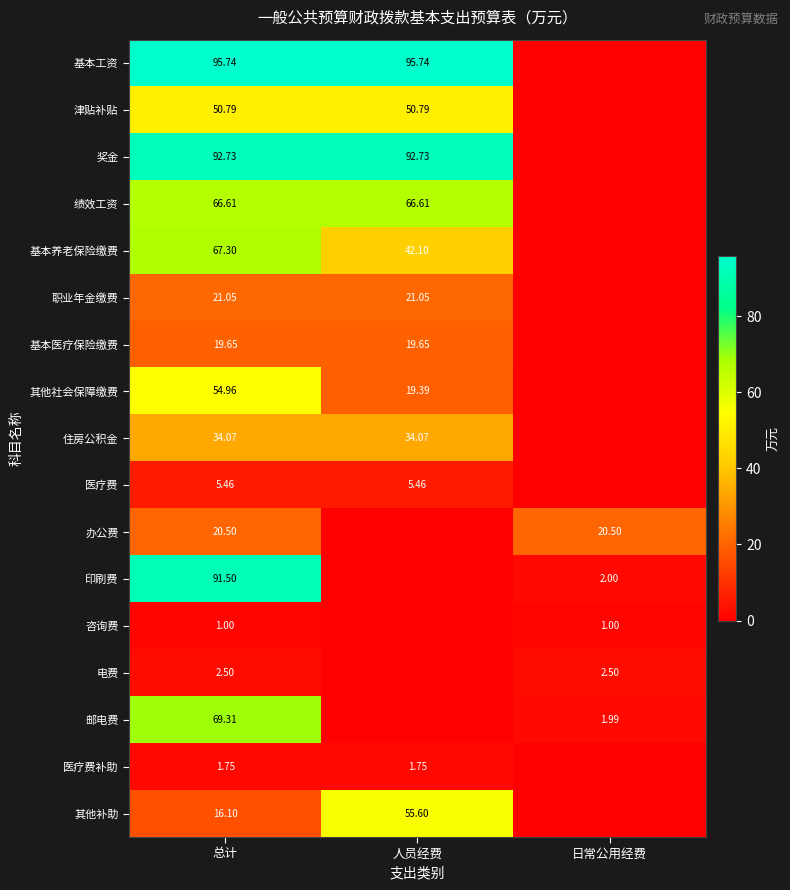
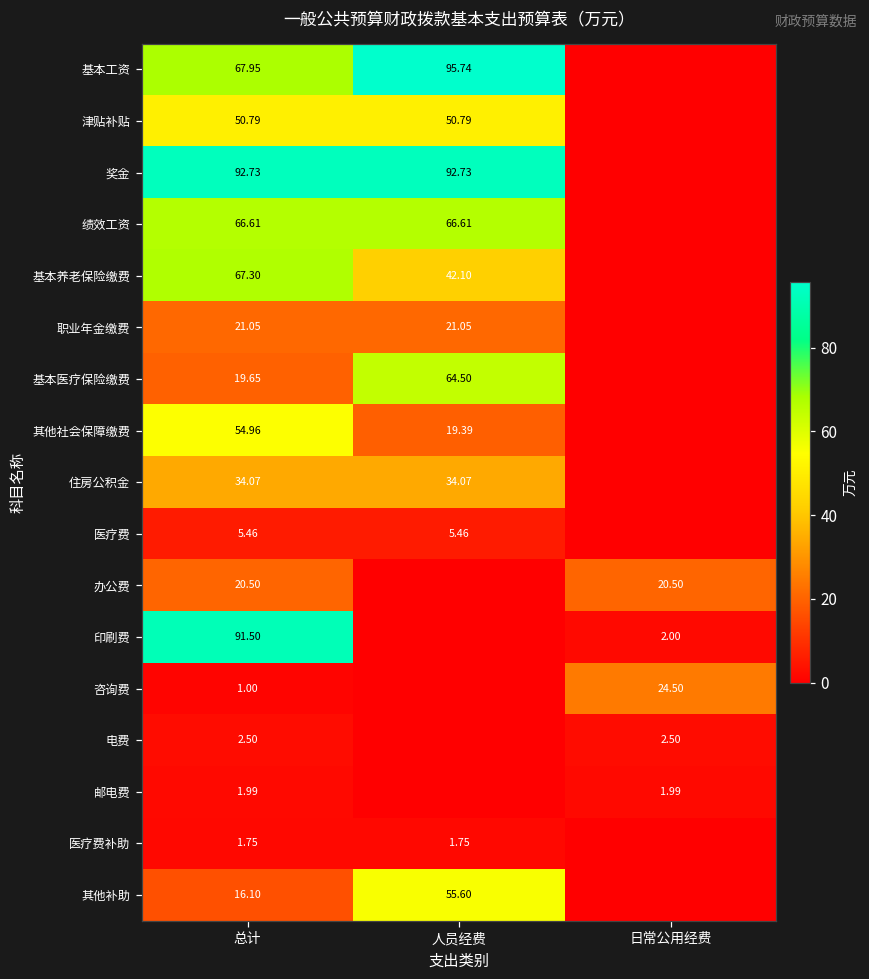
基本工资, 总计: 95.74 -> 67.95
基本医疗保险缴费, 人员经费: 19.65 -> 64.50
咨询费, 日常公用经费: 1.00 -> 24.50
邮电费, 总计: 69.31 -> 1.99
